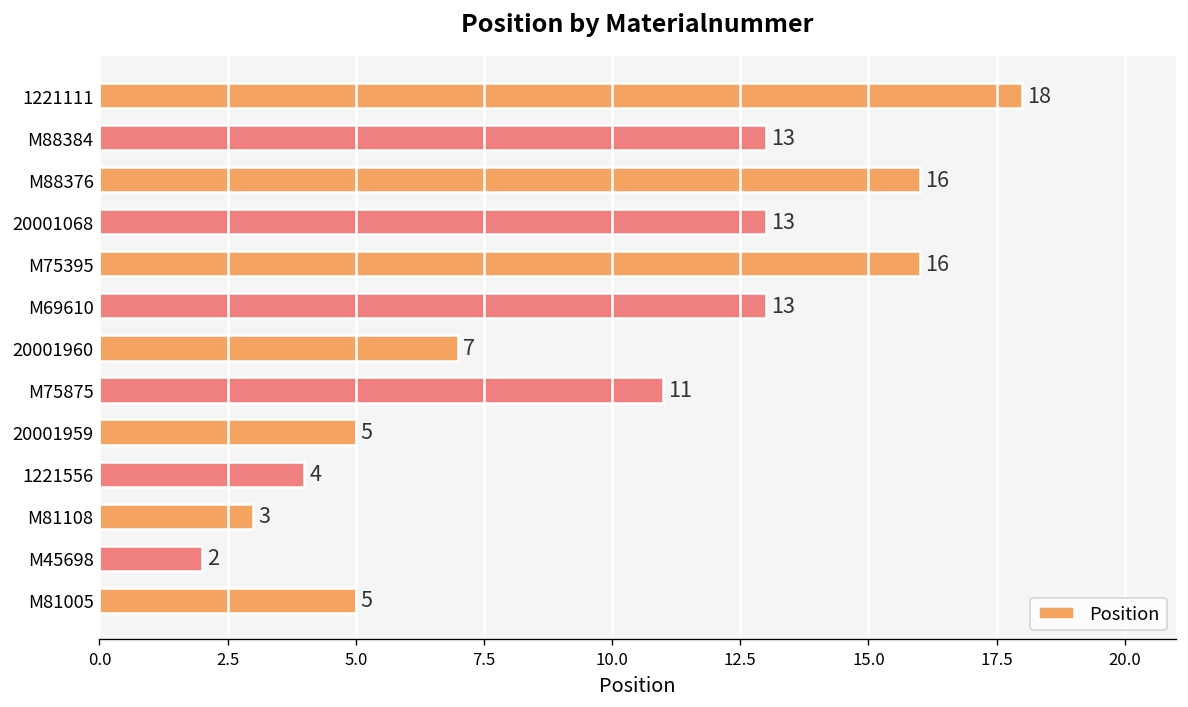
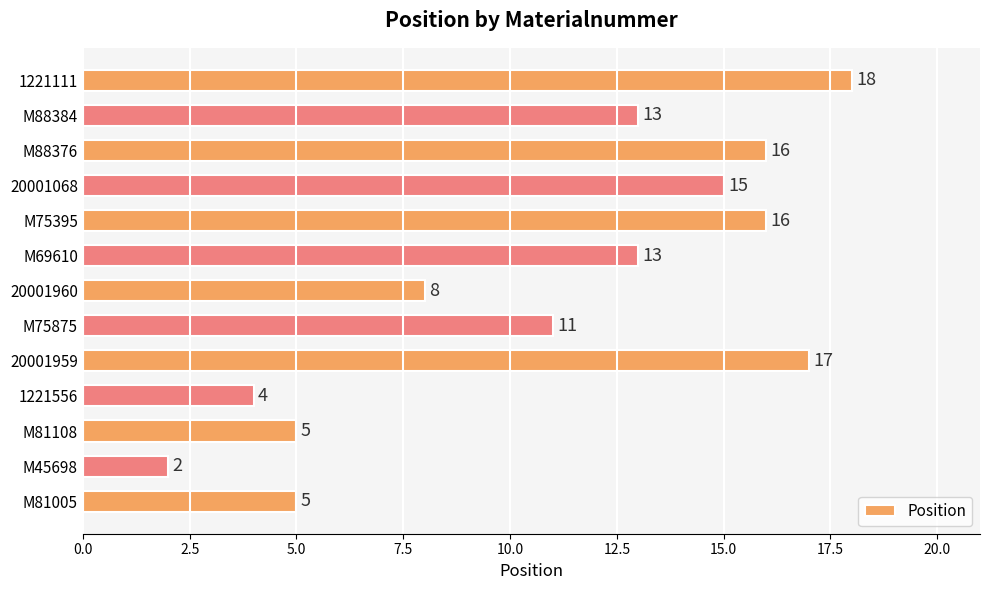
20001068: 13 -> 15
20001960: 7 -> 8
20001959: 5 -> 17
M81108: 3 -> 5
